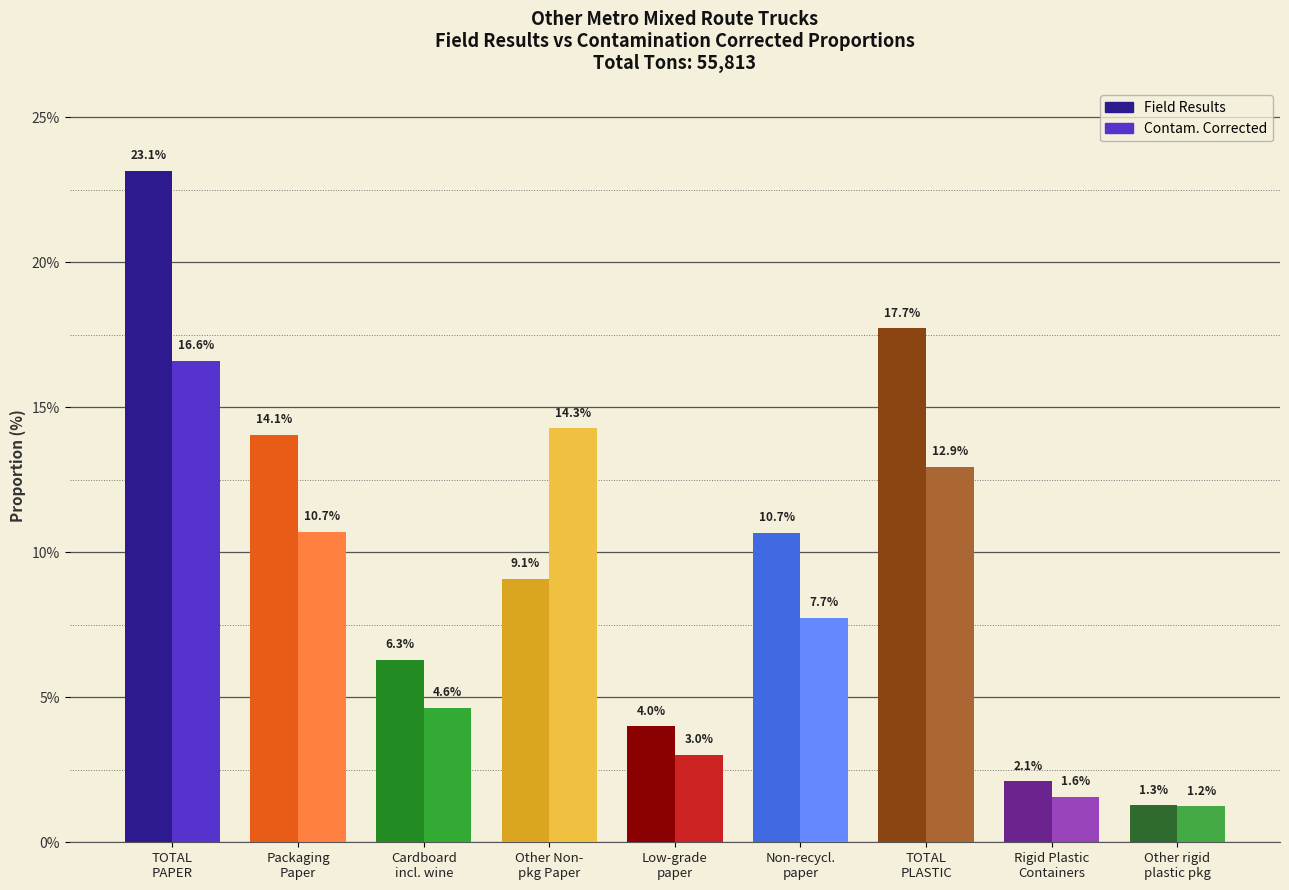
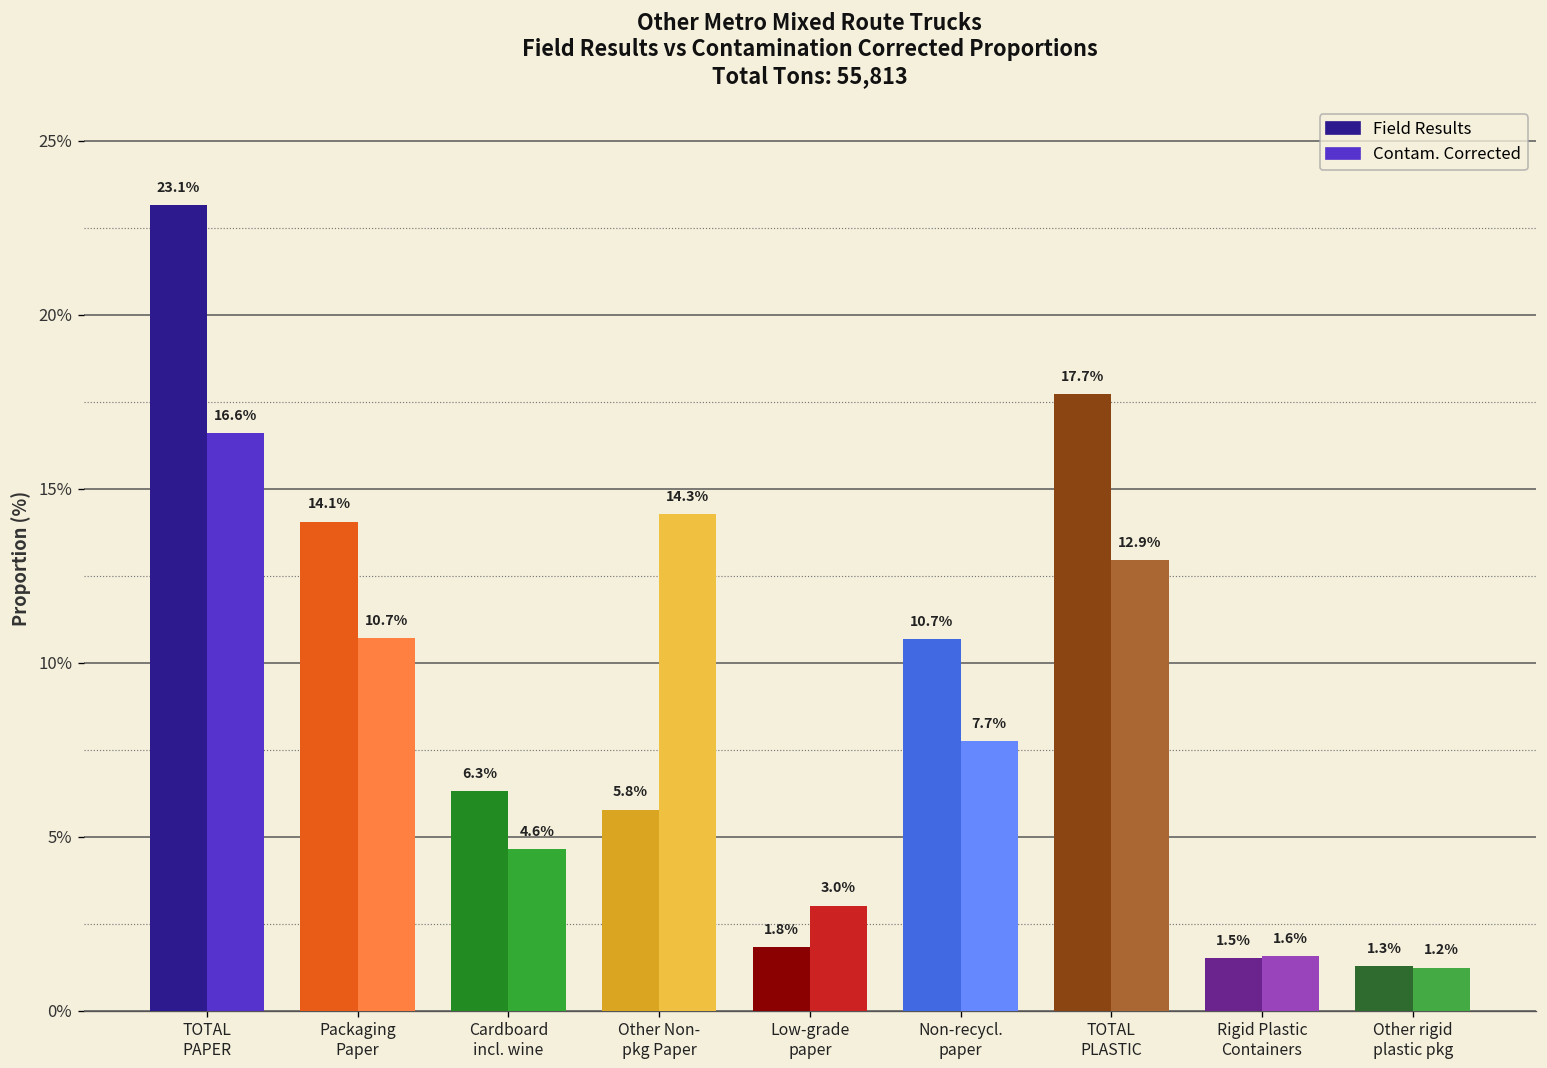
Field Results, Other Non- pkg Paper: 9.1% -> 5.8%
Field Results, Low-grade paper: 4.0% -> 1.8%
Field Results, Rigid Plastic Containers: 2.1% -> 1.5%
